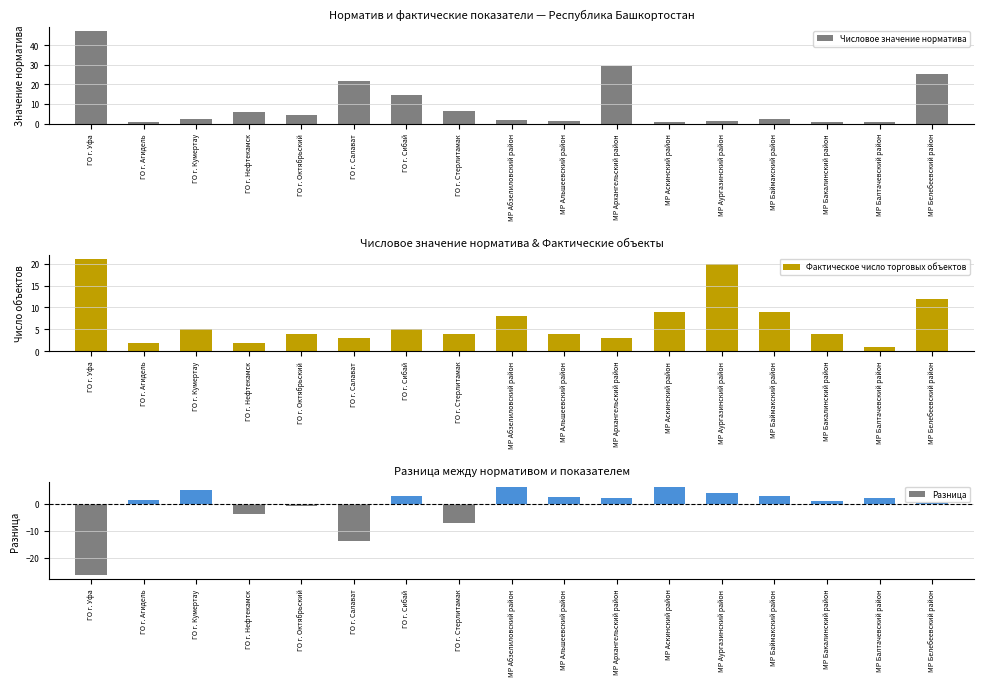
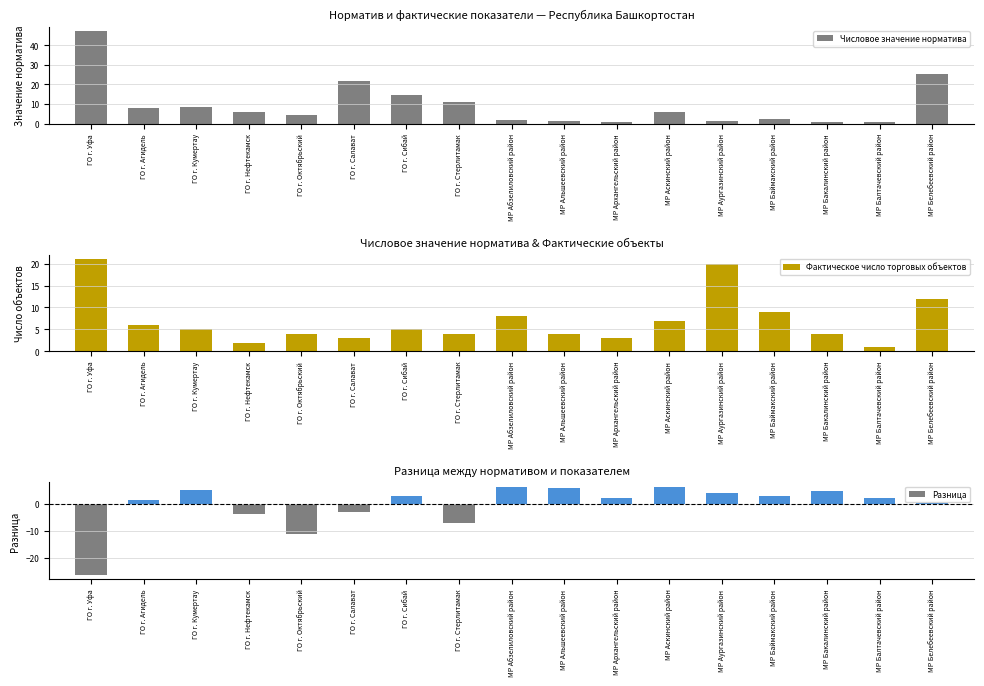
Норматив и фактические показатели — Республика Башкортостан, ГО г. Агидель: 1 -> 8
Норматив и фактические показатели — Республика Башкортостан, ГО г. Кумертау: 2 -> 8
Норматив и фактические показатели — Республика Башкортостан, ГО г. Стерлитамак: 7 -> 11
Норматив и фактические показатели — Республика Башкортостан, МР Архангельский район: 30 -> 1
Норматив и фактические показатели — Республика Башкортостан, МР Аскинский район: 1 -> 6
Числовое значение норматива & Фактические объекты, ГО г. Агидель: 2 -> 6
Числовое значение норматива & Фактические объекты, МР Аскинский район: 9 -> 7
Разница между нормативом и показателем, ГО г. Октябрьский: -1 -> -11
Разница между нормативом и показателем, ГО г. Салават: -14 -> -3
Разница между нормативом и показателем, МР Альшеевский район: 3 -> 6
Разница между нормативом и показателем, МР Бакалинский район: 1 -> 5
